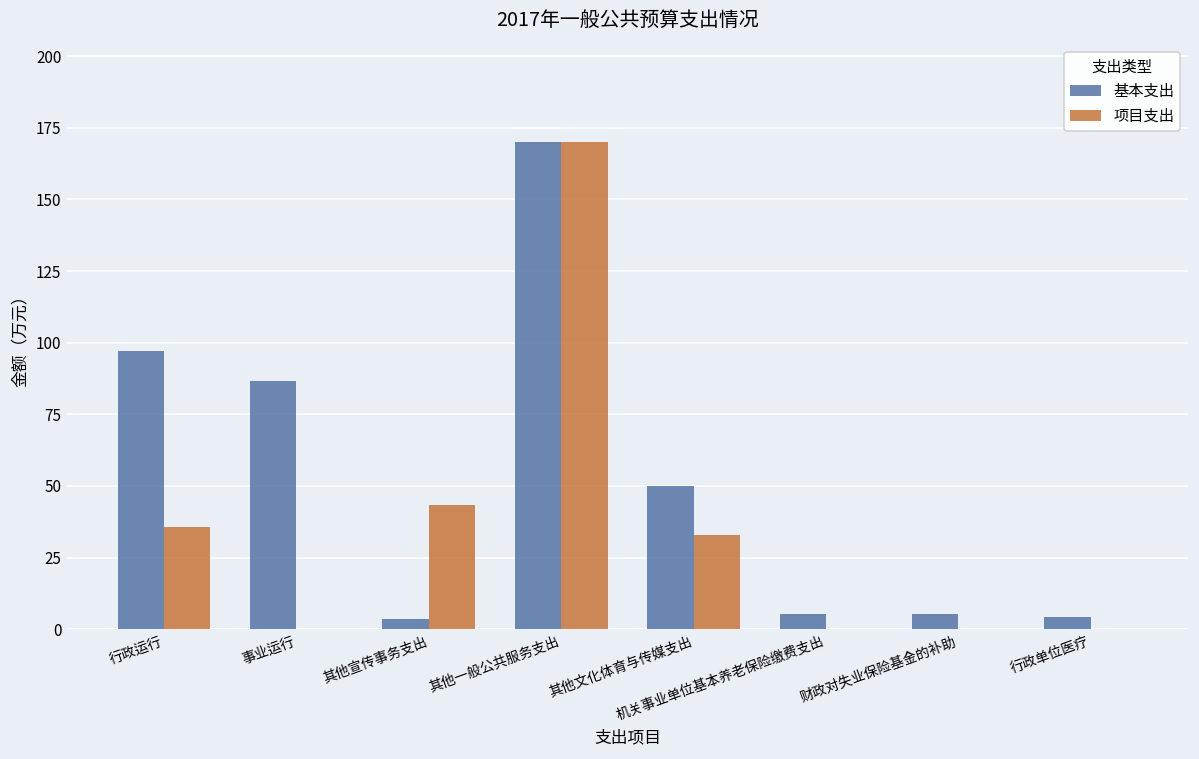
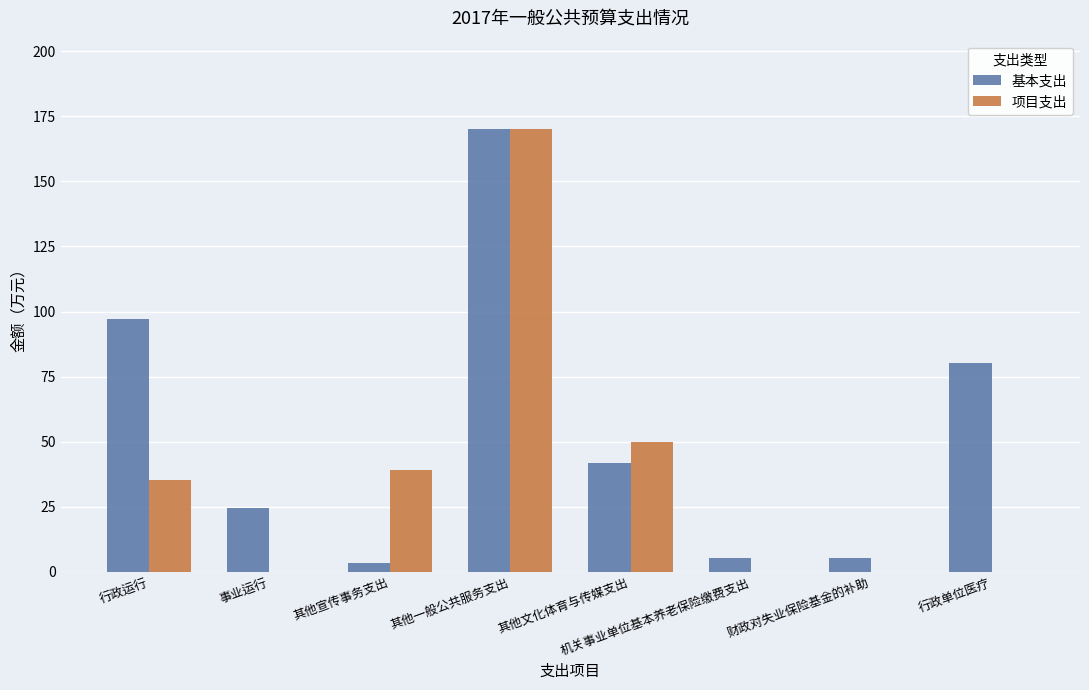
基本支出, 事业运行: 87 -> 25
项目支出, 其他宣传事务支出: 44 -> 39
基本支出, 其他文化体育与传媒支出: 50 -> 42
项目支出, 其他文化体育与传媒支出: 33 -> 50
基本支出, 行政单位医疗: 4 -> 80
